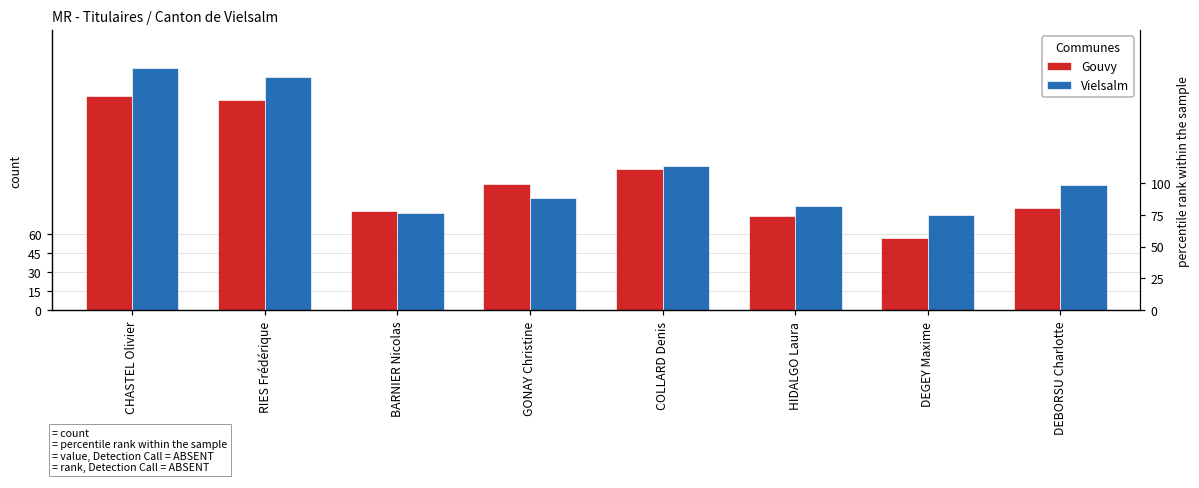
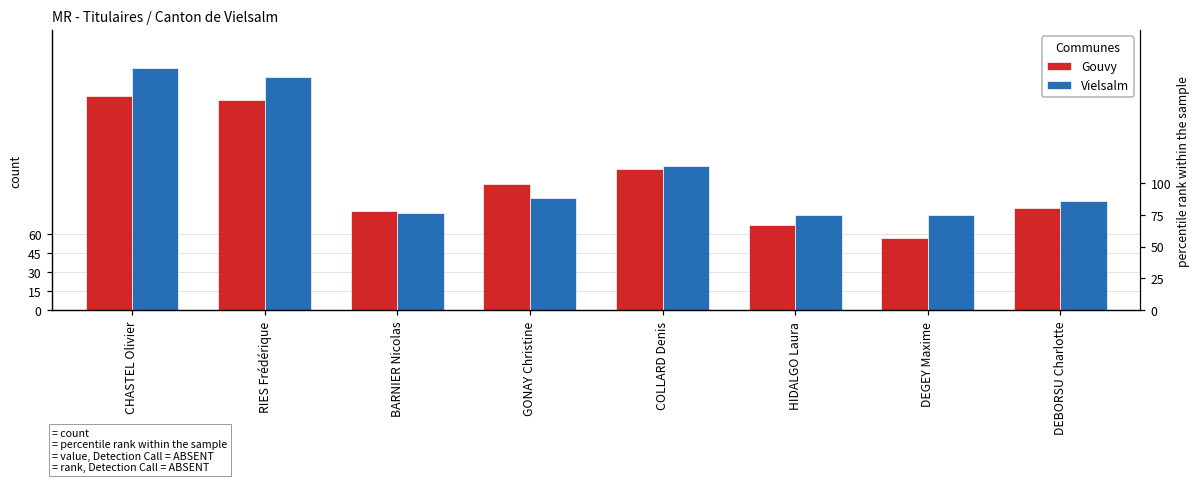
Gouvy, HIDALGO Laura: 74 -> 67
Vielsalm, HIDALGO Laura: 82 -> 75
Vielsalm, DEBORSU Charlotte: 98 -> 86
